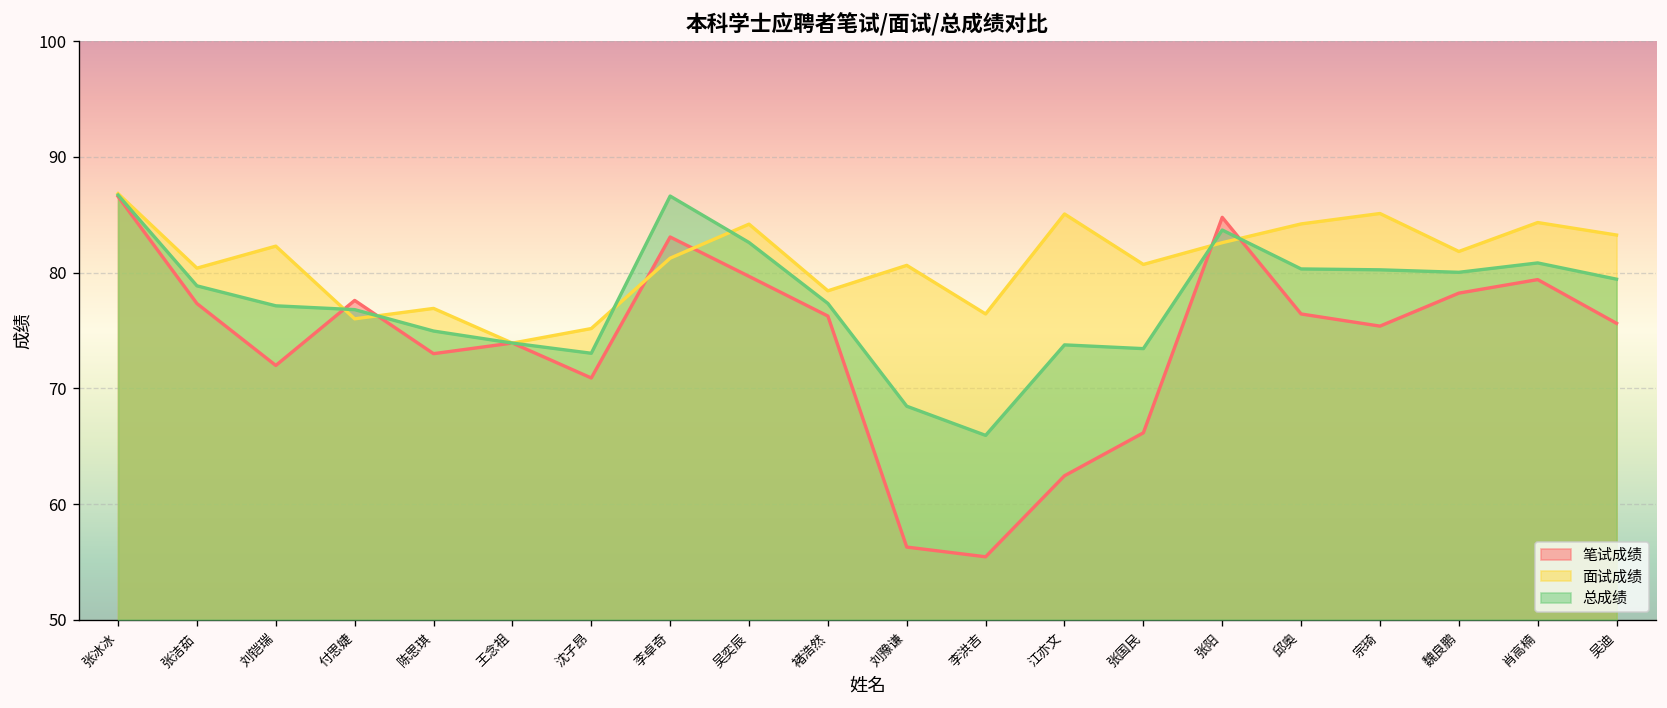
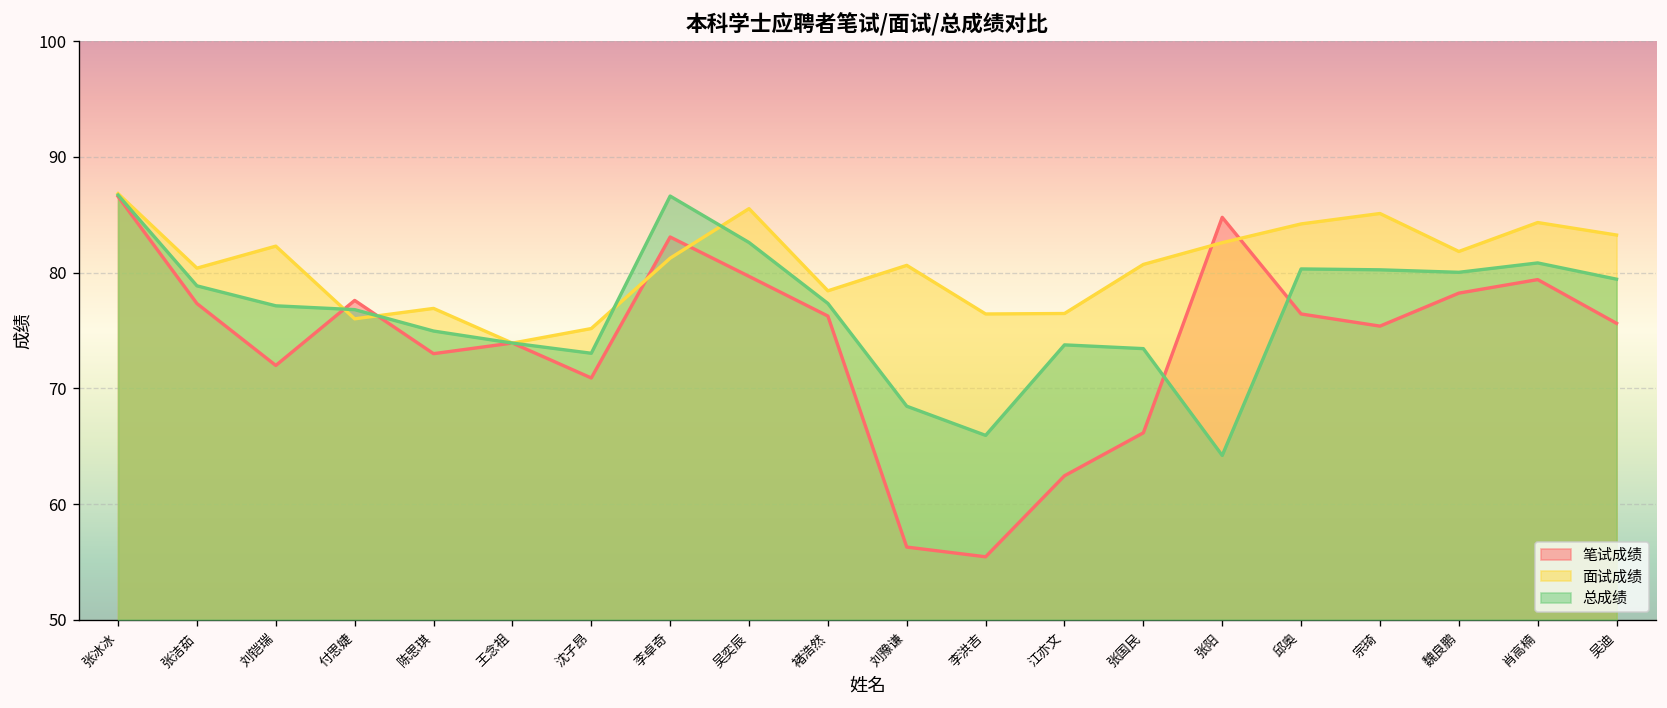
面试成绩, 吴奕辰: 84 -> 86
面试成绩, 江亦文: 85 -> 76
总成绩, 张阳: 84 -> 64
